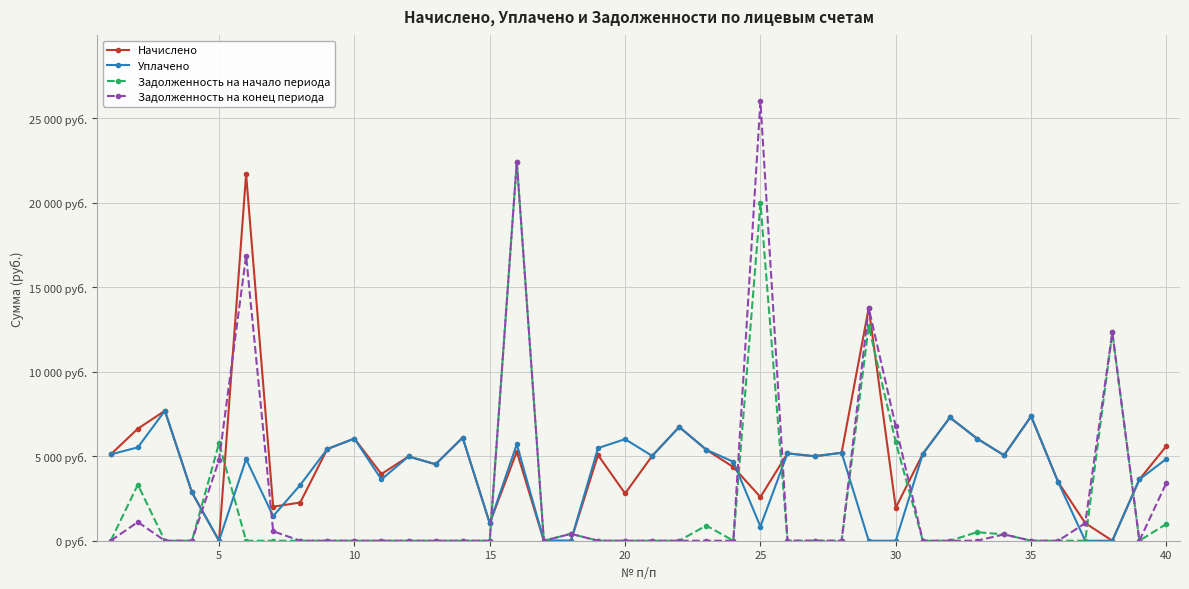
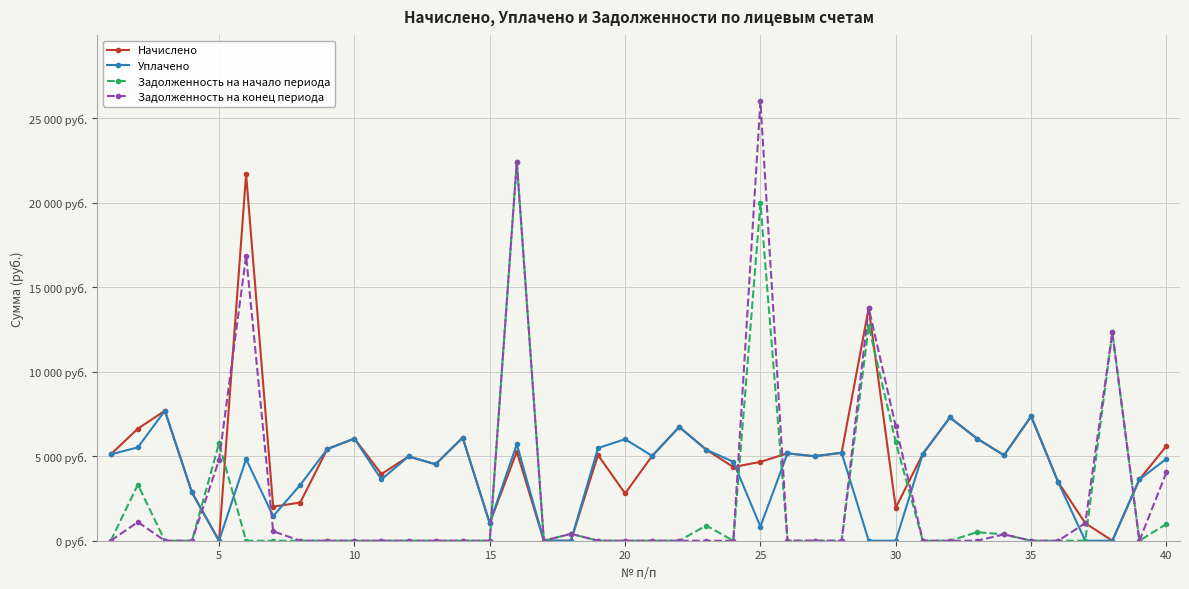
Начислено, 25: 2600 руб. -> 4700 руб.
Задолженность на конец периода, 40: 3400 руб. -> 4100 руб.
